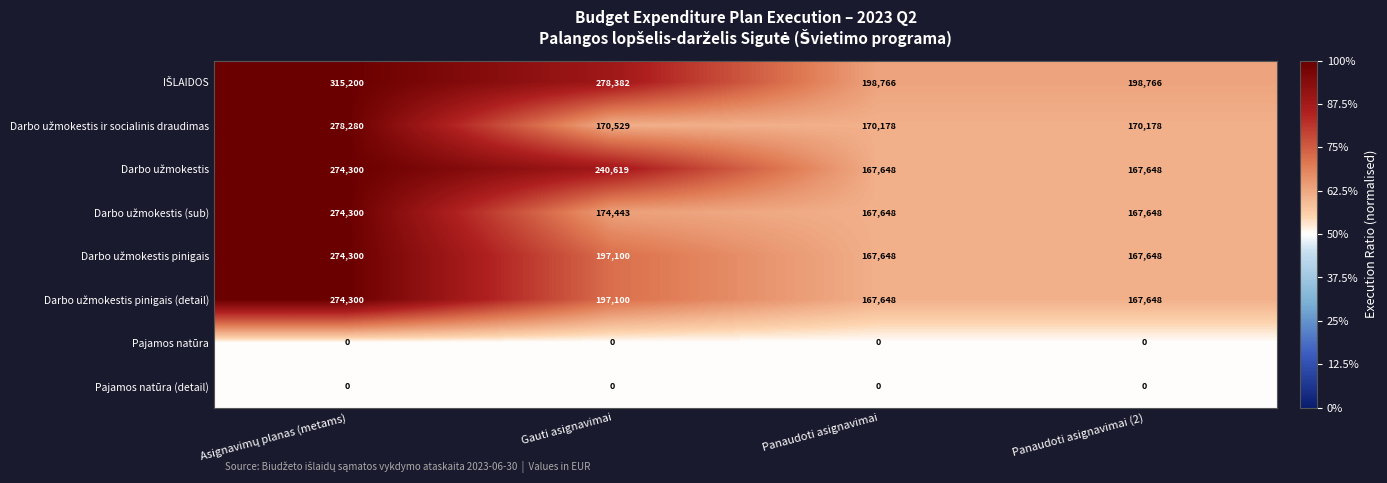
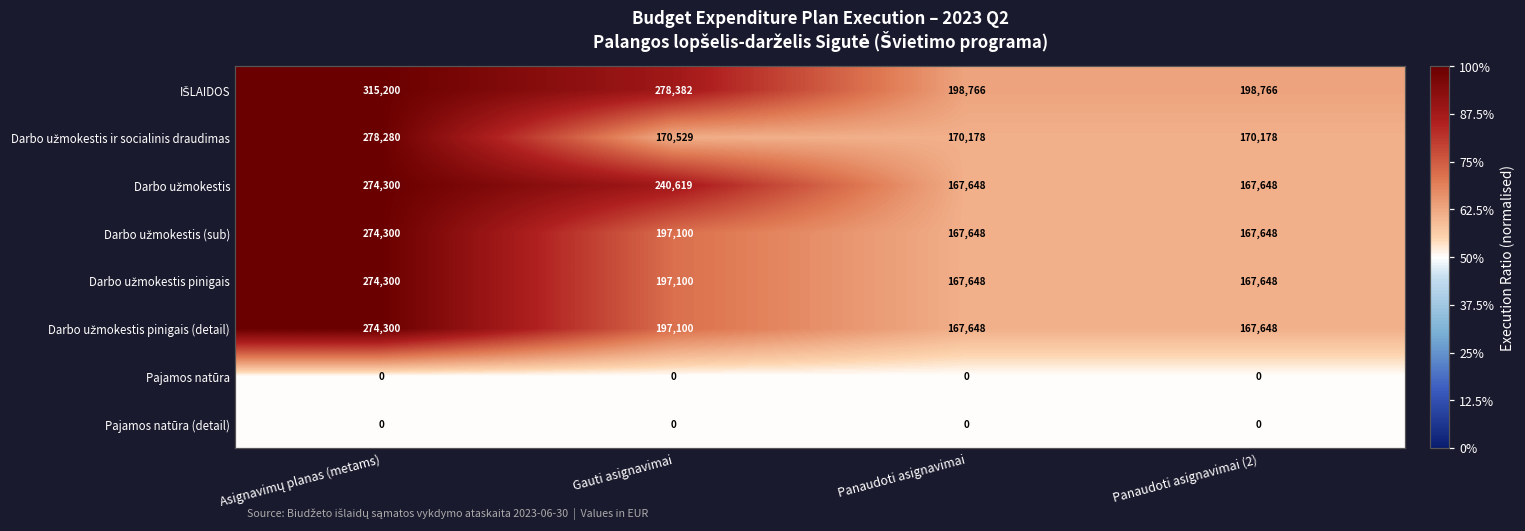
Darbo užmokestis (sub), Gauti asignavimai: 174,443 -> 197,100
